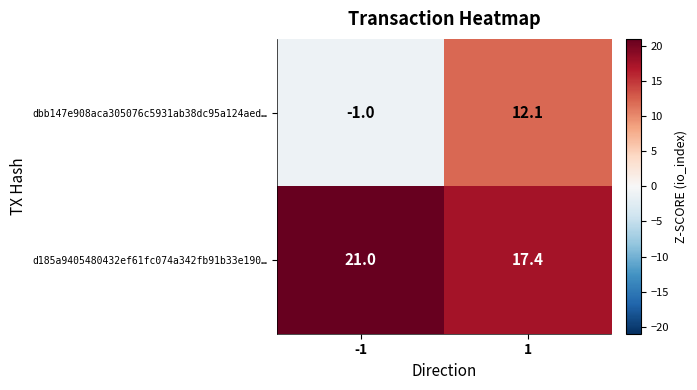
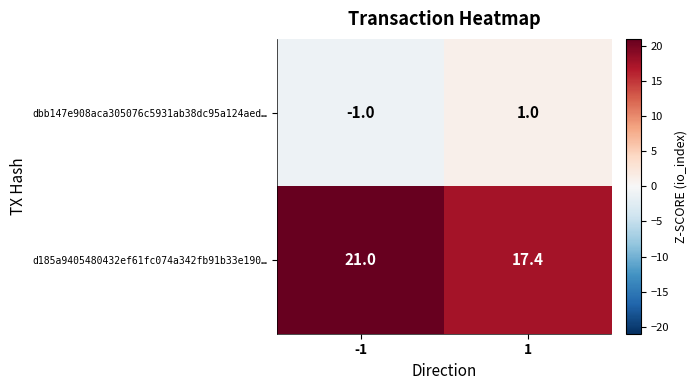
dbb147e908aca305076c5931ab38dc95a124aed…, 1: 12.1 -> 1.0
